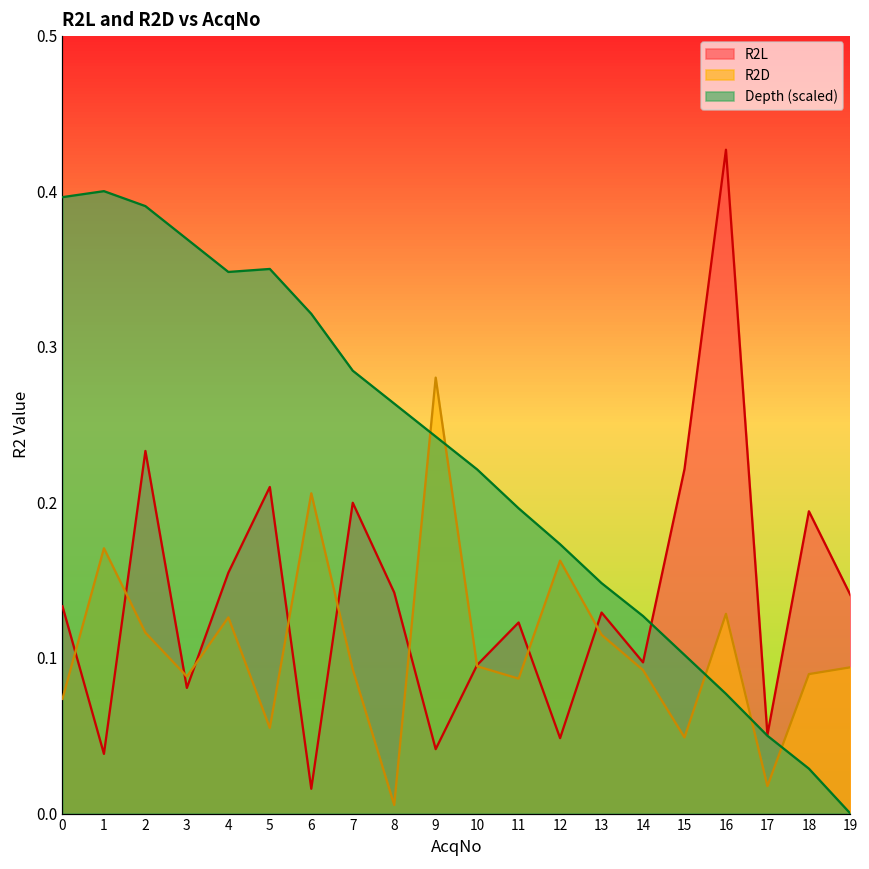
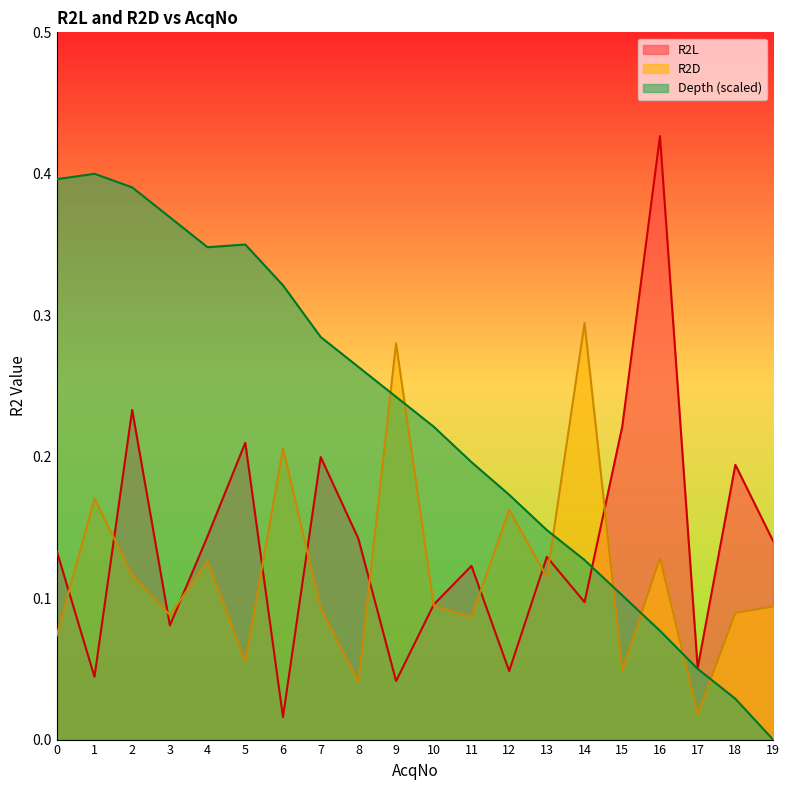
R2L, 1: 0.038 -> 0.044
R2L, 4: 0.155 -> 0.144
R2D, 8: 0.005 -> 0.041
R2D, 14: 0.092 -> 0.295
